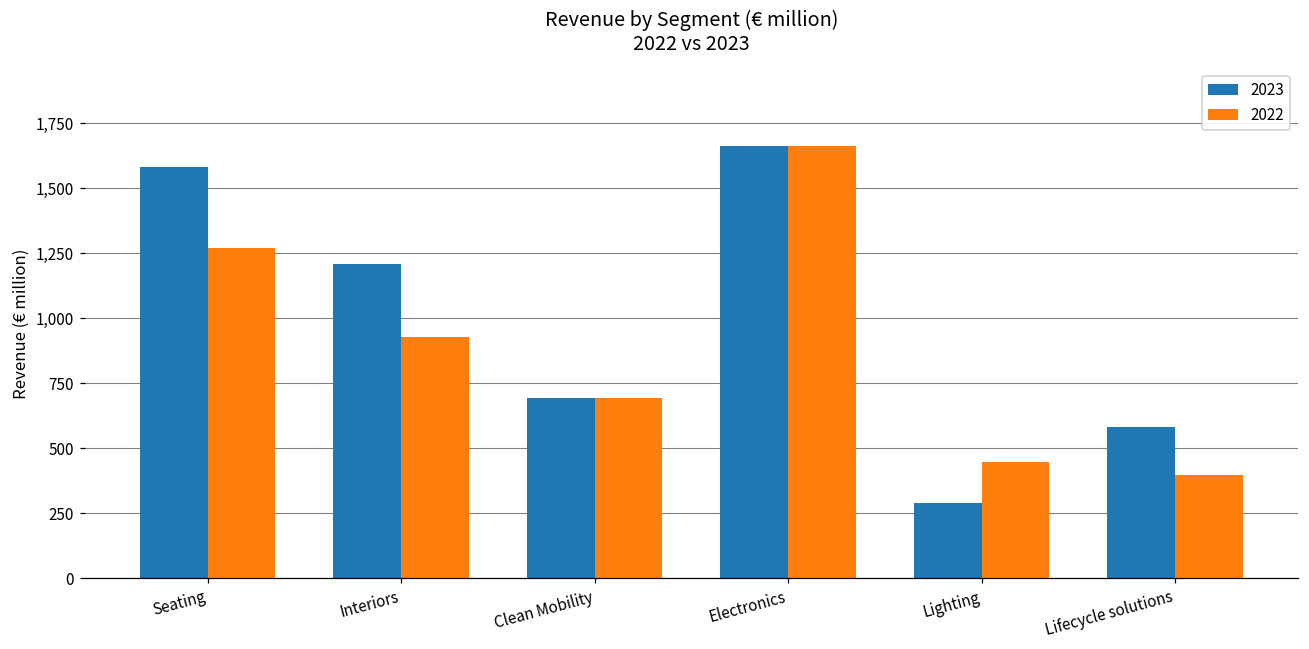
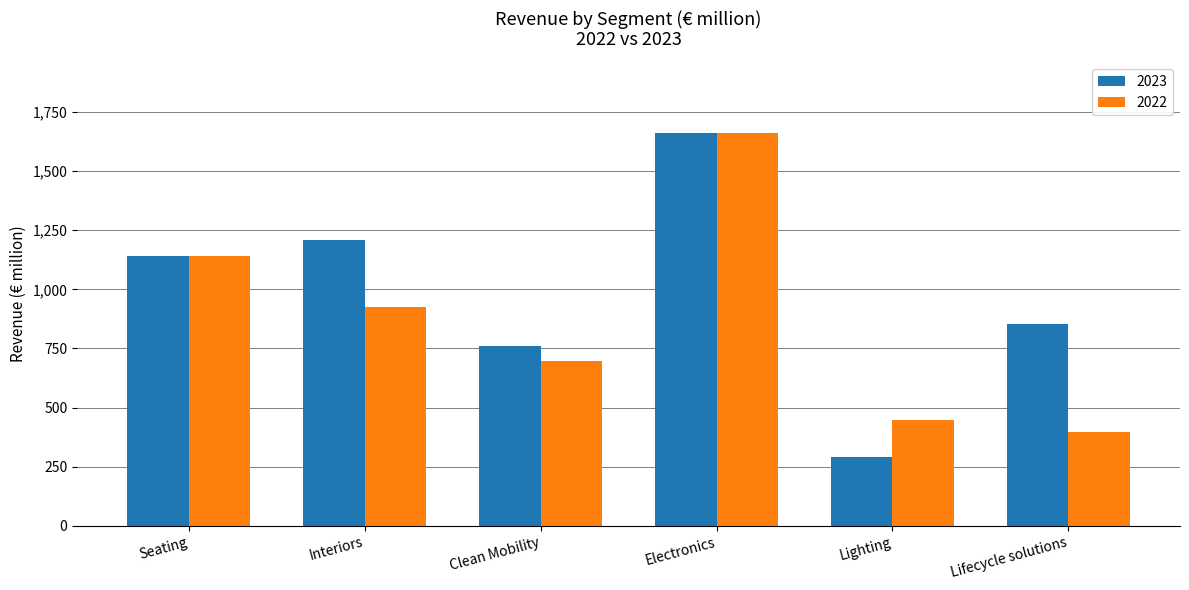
2023, Seating: 1,580 -> 1,140
2022, Seating: 1,270 -> 1,140
2023, Clean Mobility: 690 -> 760
2023, Lifecycle solutions: 580 -> 850
